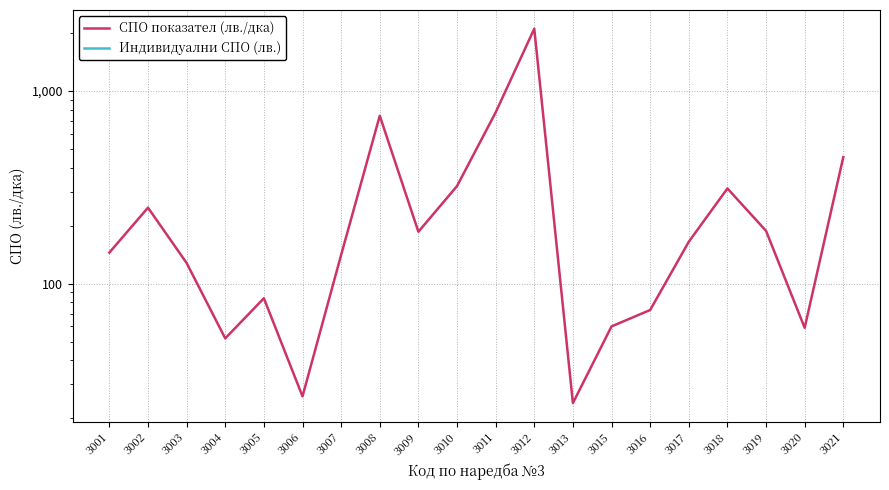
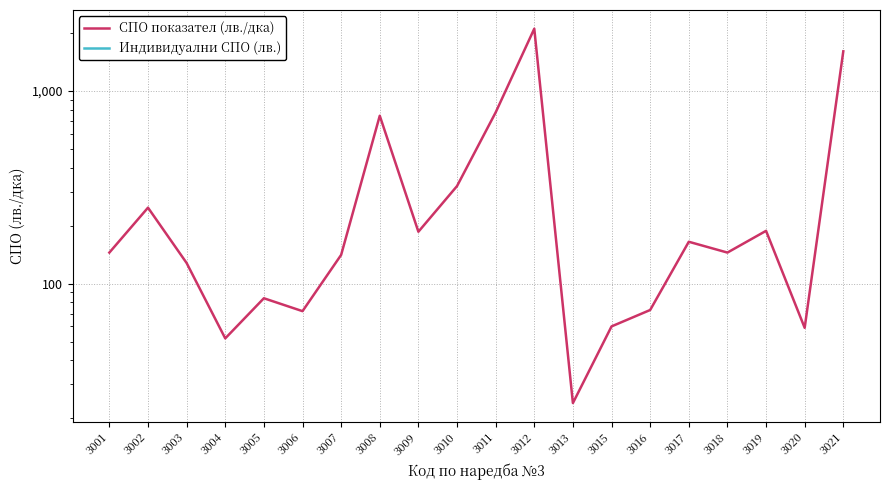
СПО показател (лв./дка), 3006: 26 -> 72
СПО показател (лв./дка), 3018: 310 -> 150
СПО показател (лв./дка), 3021: 450 -> 1,600
